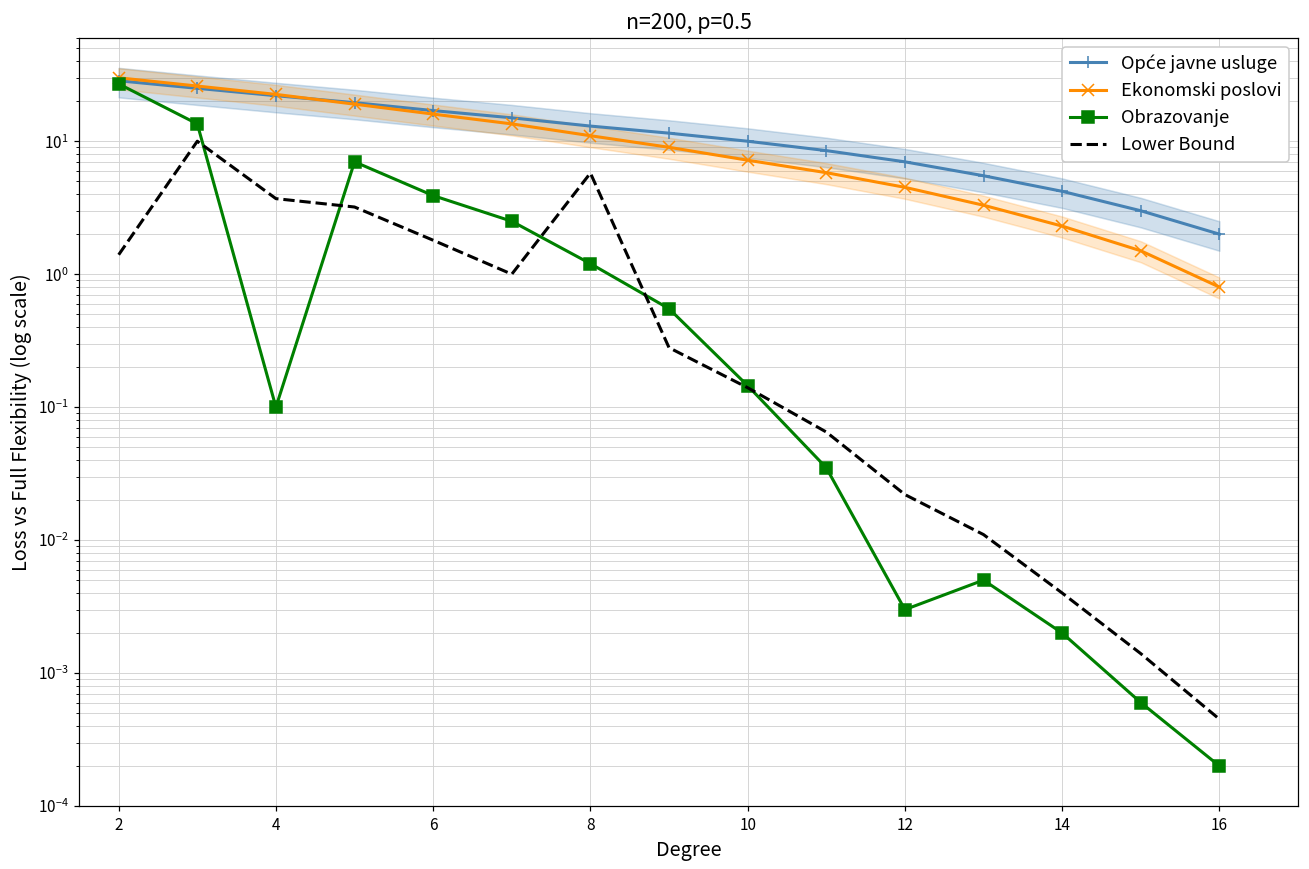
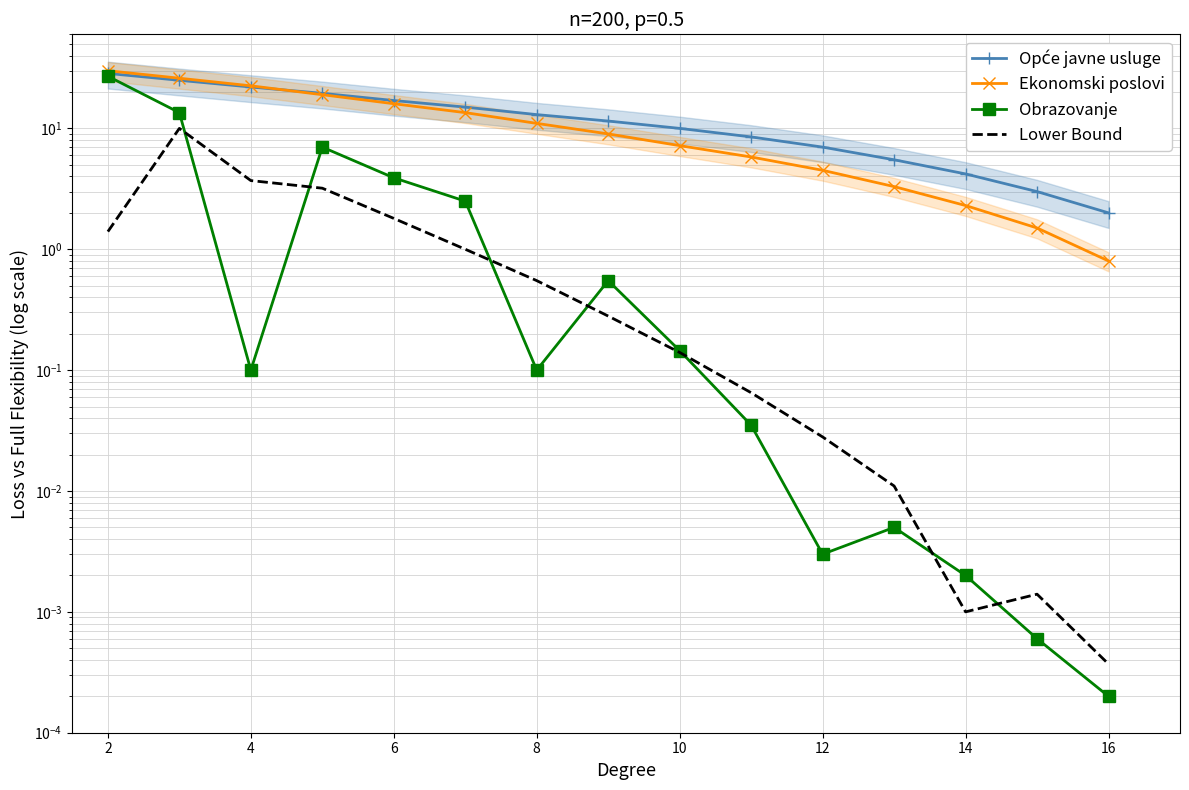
Obrazovanje, 8: 1.2 -> 0.1
Lower Bound, 8: 6 -> 0.6
Lower Bound, 12: 0.022 -> 0.028
Lower Bound, 14: 0.004 -> 0.001
Lower Bound, 16: 0.00045 -> 0.00037
